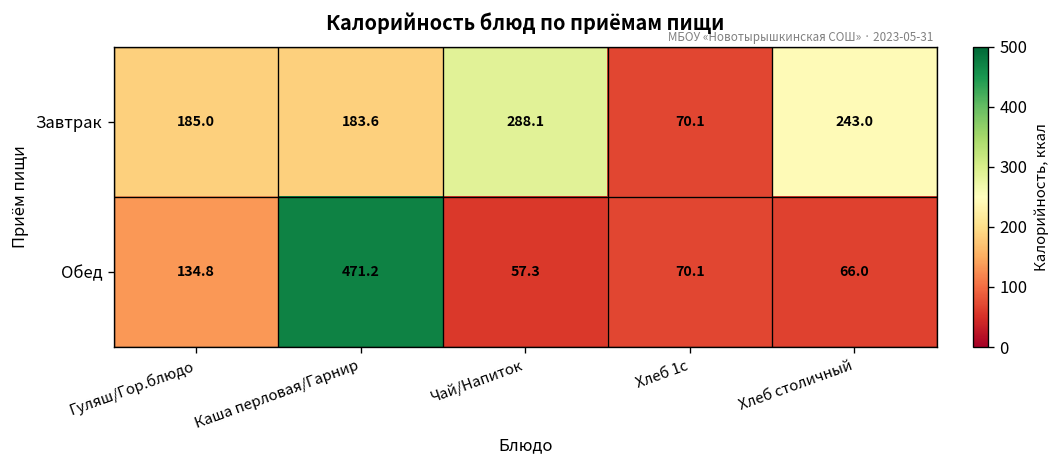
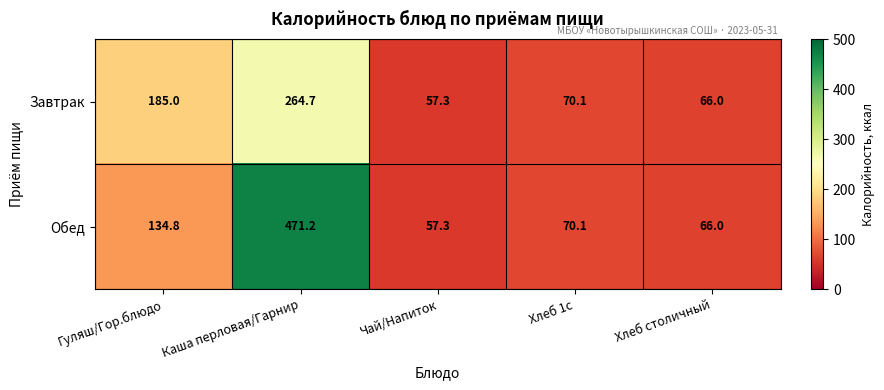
Завтрак, Каша перловая/Гарнир: 183.6 -> 264.7
Завтрак, Чай/Напиток: 288.1 -> 57.3
Завтрак, Хлеб столичный: 243.0 -> 66.0
